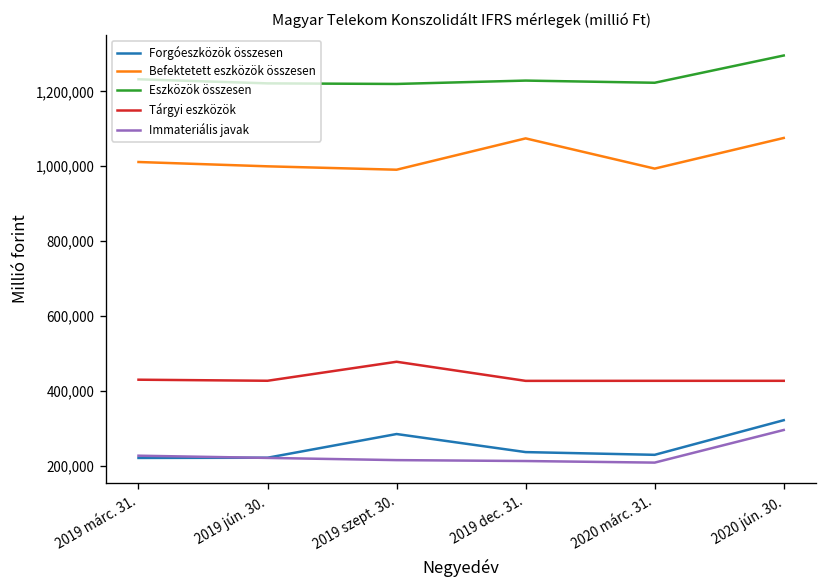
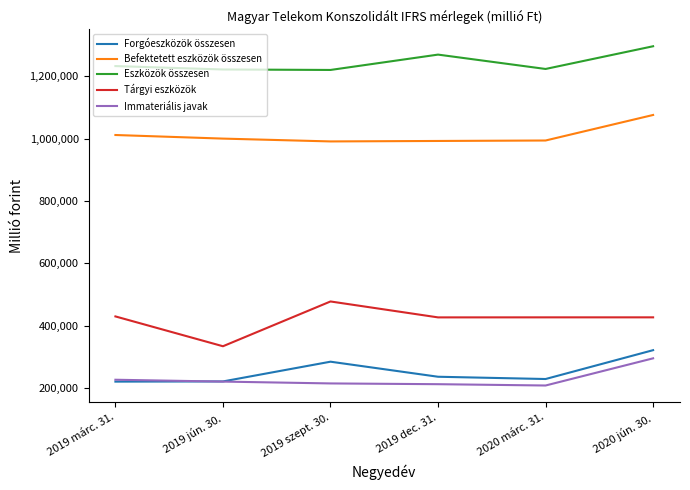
Tárgyi eszközök, 2019 jún. 30.: 430,000 -> 330,000
Befektetett eszközök összesen, 2019 dec. 31.: 1,070,000 -> 990,000
Eszközök összesen, 2019 dec. 31.: 1,230,000 -> 1,270,000
